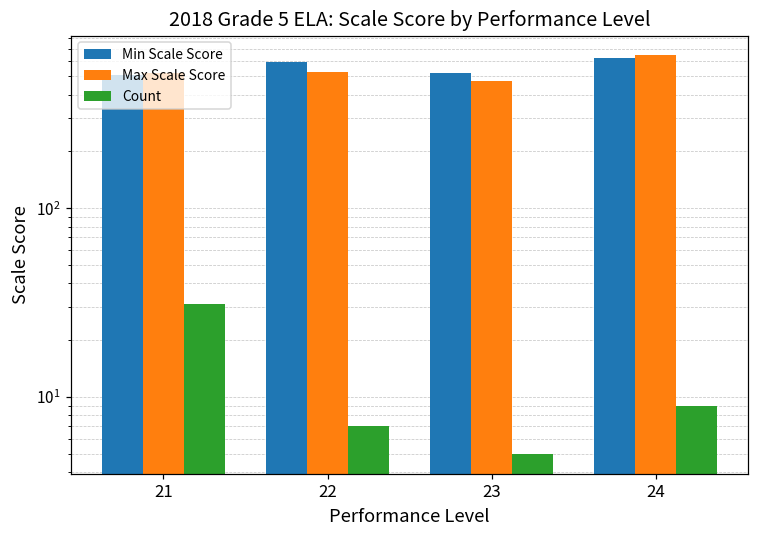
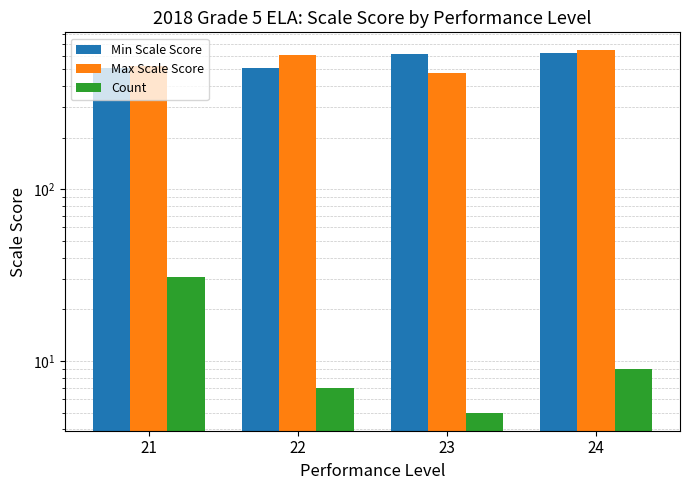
Min Scale Score, 22: 600 -> 510
Max Scale Score, 22: 530 -> 610
Min Scale Score, 23: 520 -> 610
